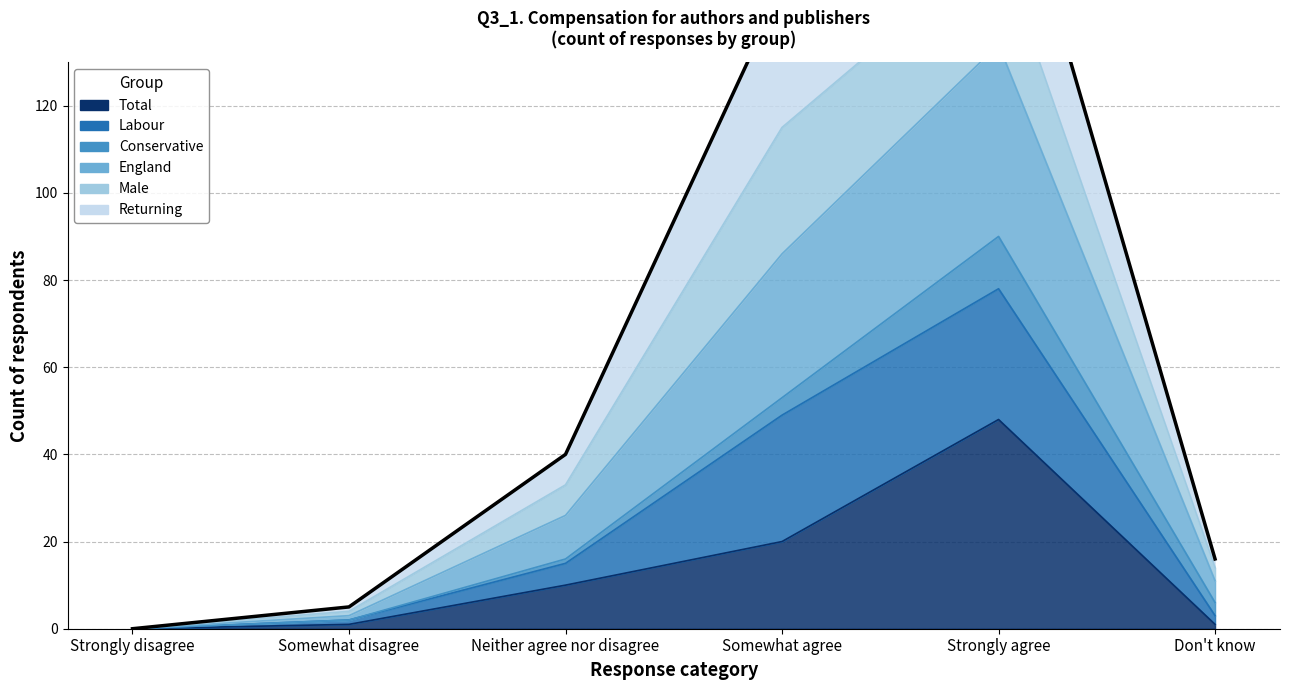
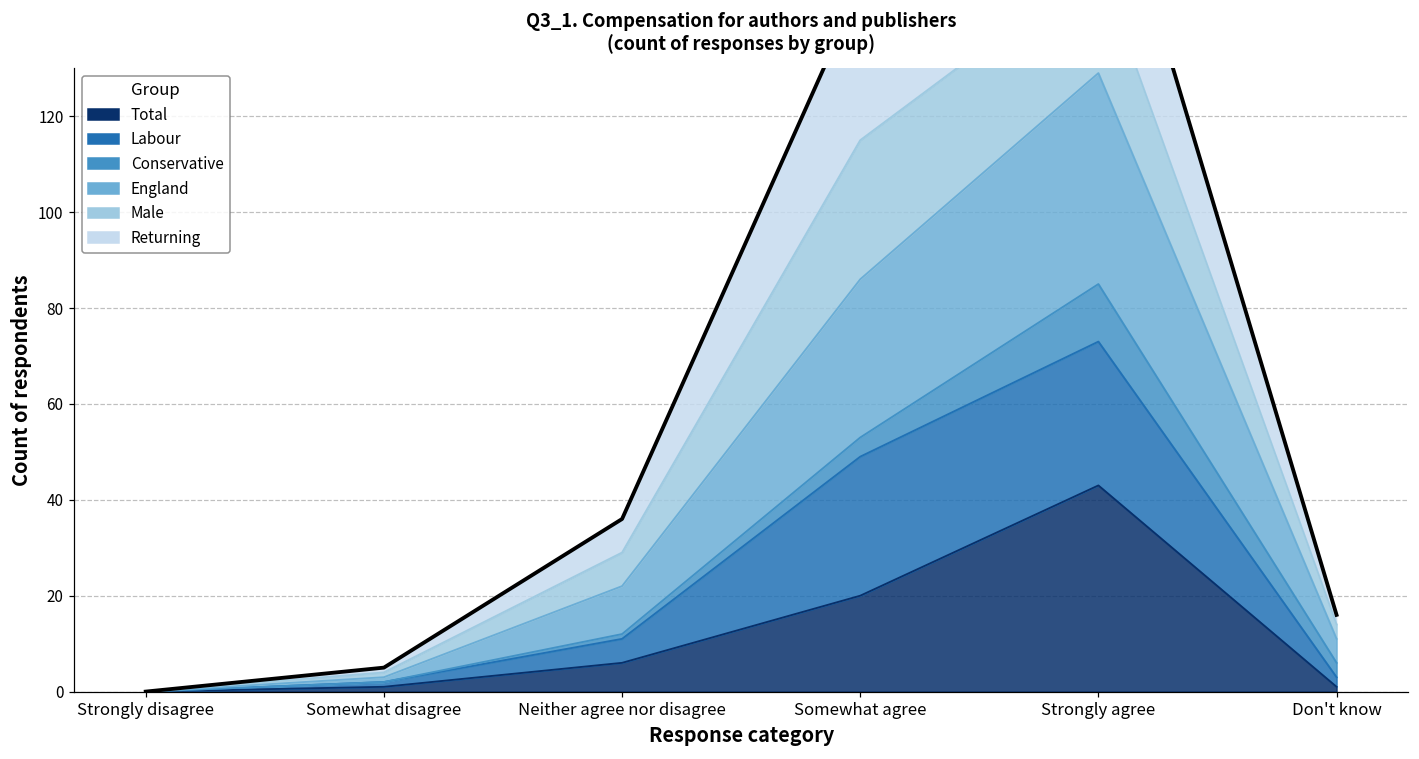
Total, Neither agree nor disagree: 10 -> 6
Total, Strongly agree: 48 -> 43
